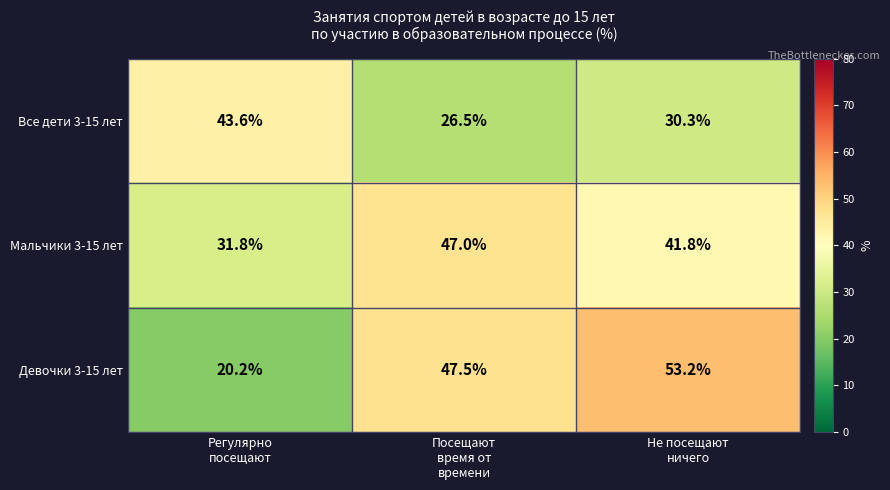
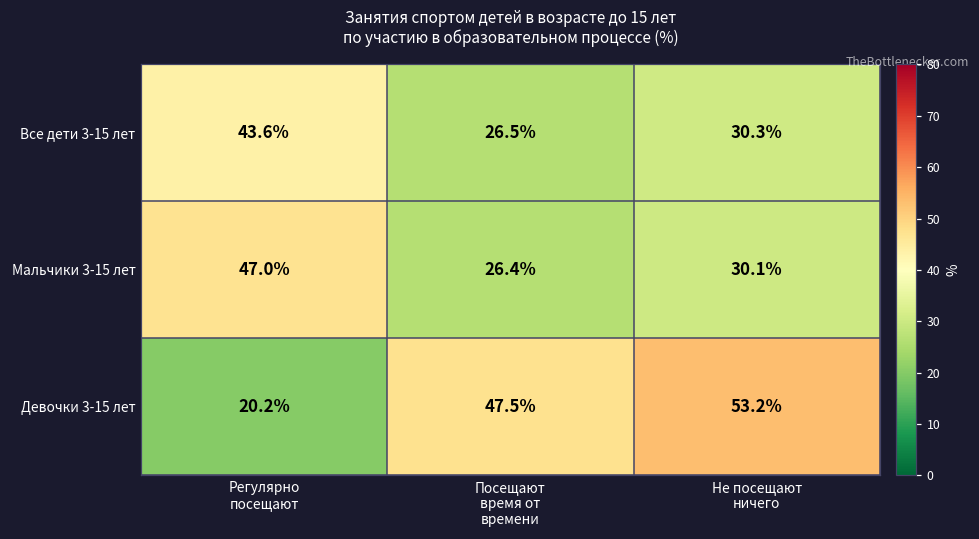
Мальчики 3-15 лет, Регулярно посещают: 31.8% -> 47.0%
Мальчики 3-15 лет, Посещают время от времени: 47.0% -> 26.4%
Мальчики 3-15 лет, Не посещают ничего: 41.8% -> 30.1%
